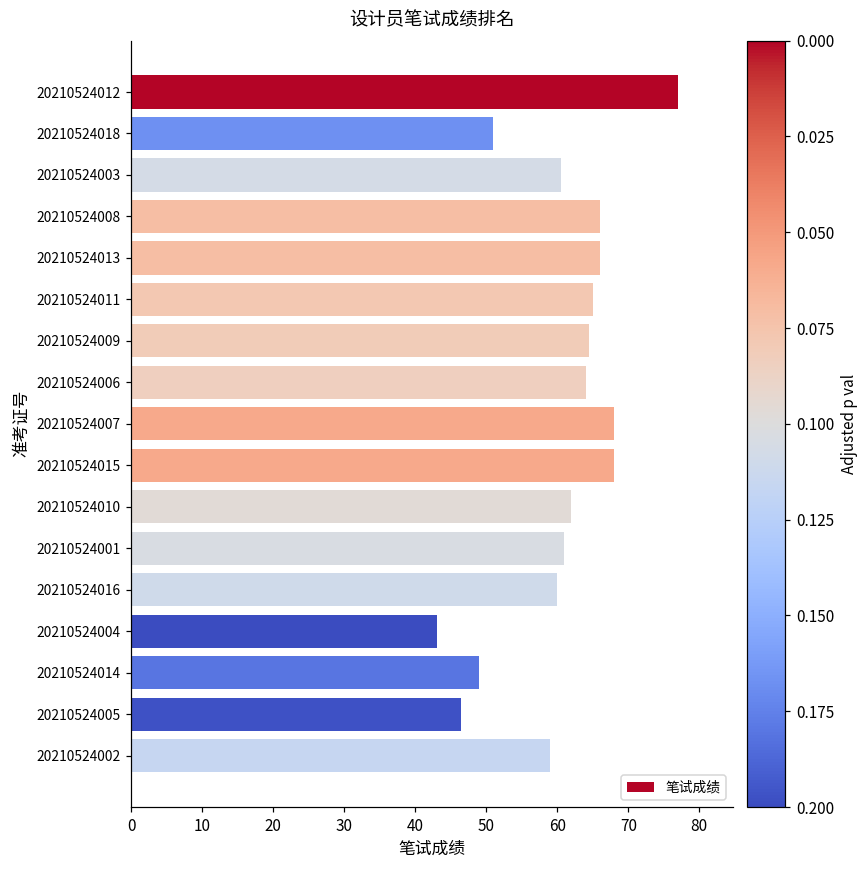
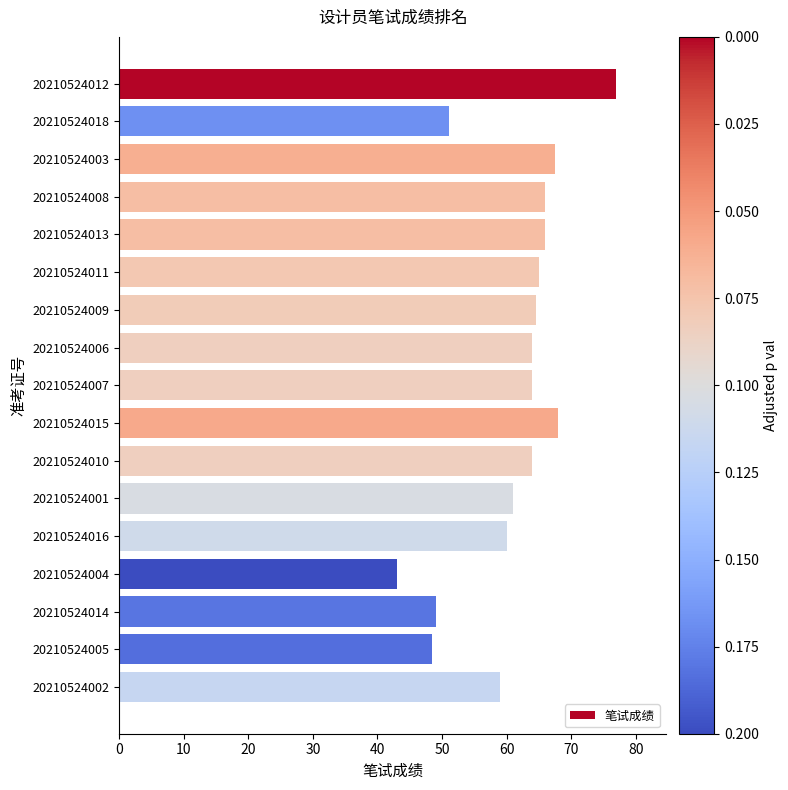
20210524003: 61 -> 68
20210524007: 68 -> 64
20210524010: 62 -> 64
20210524005: 46 -> 49
